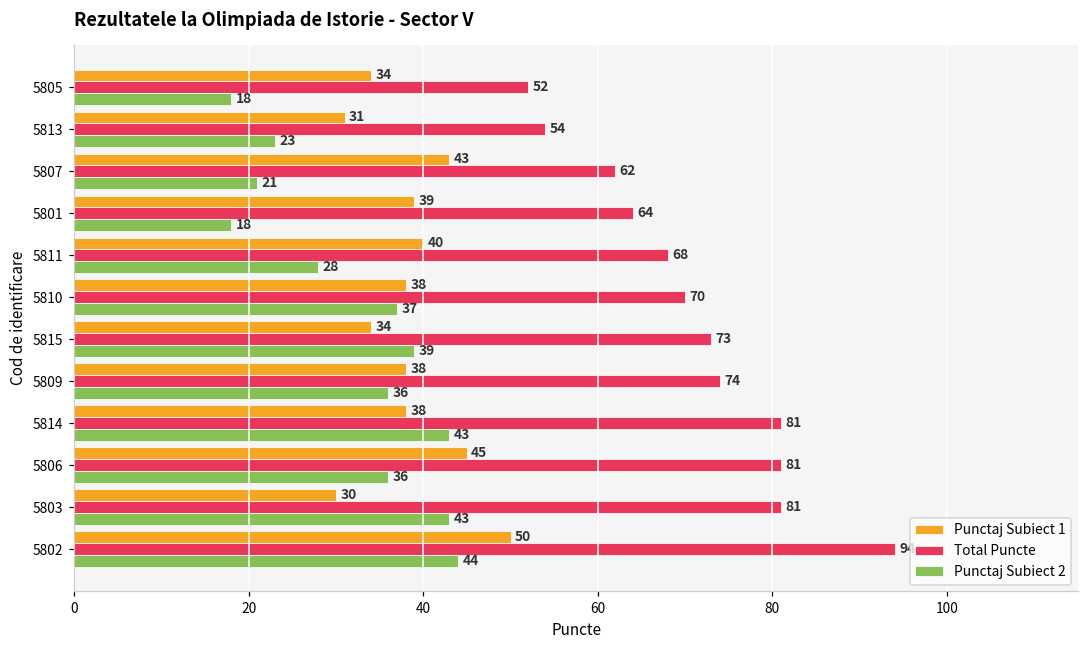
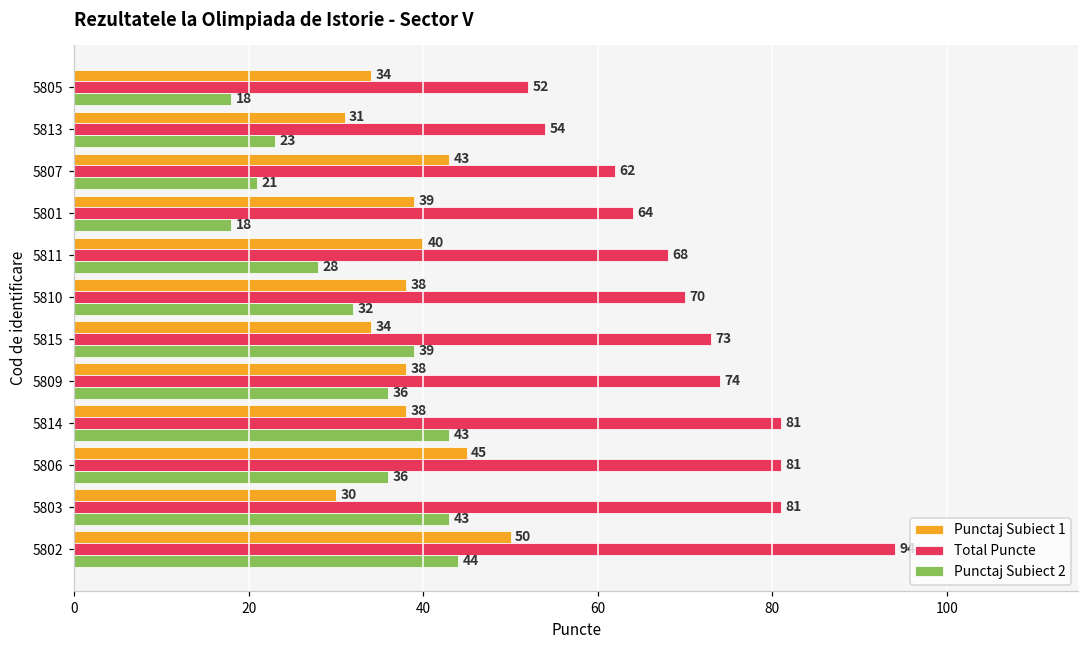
Punctaj Subiect 2, 5810: 37 -> 32
